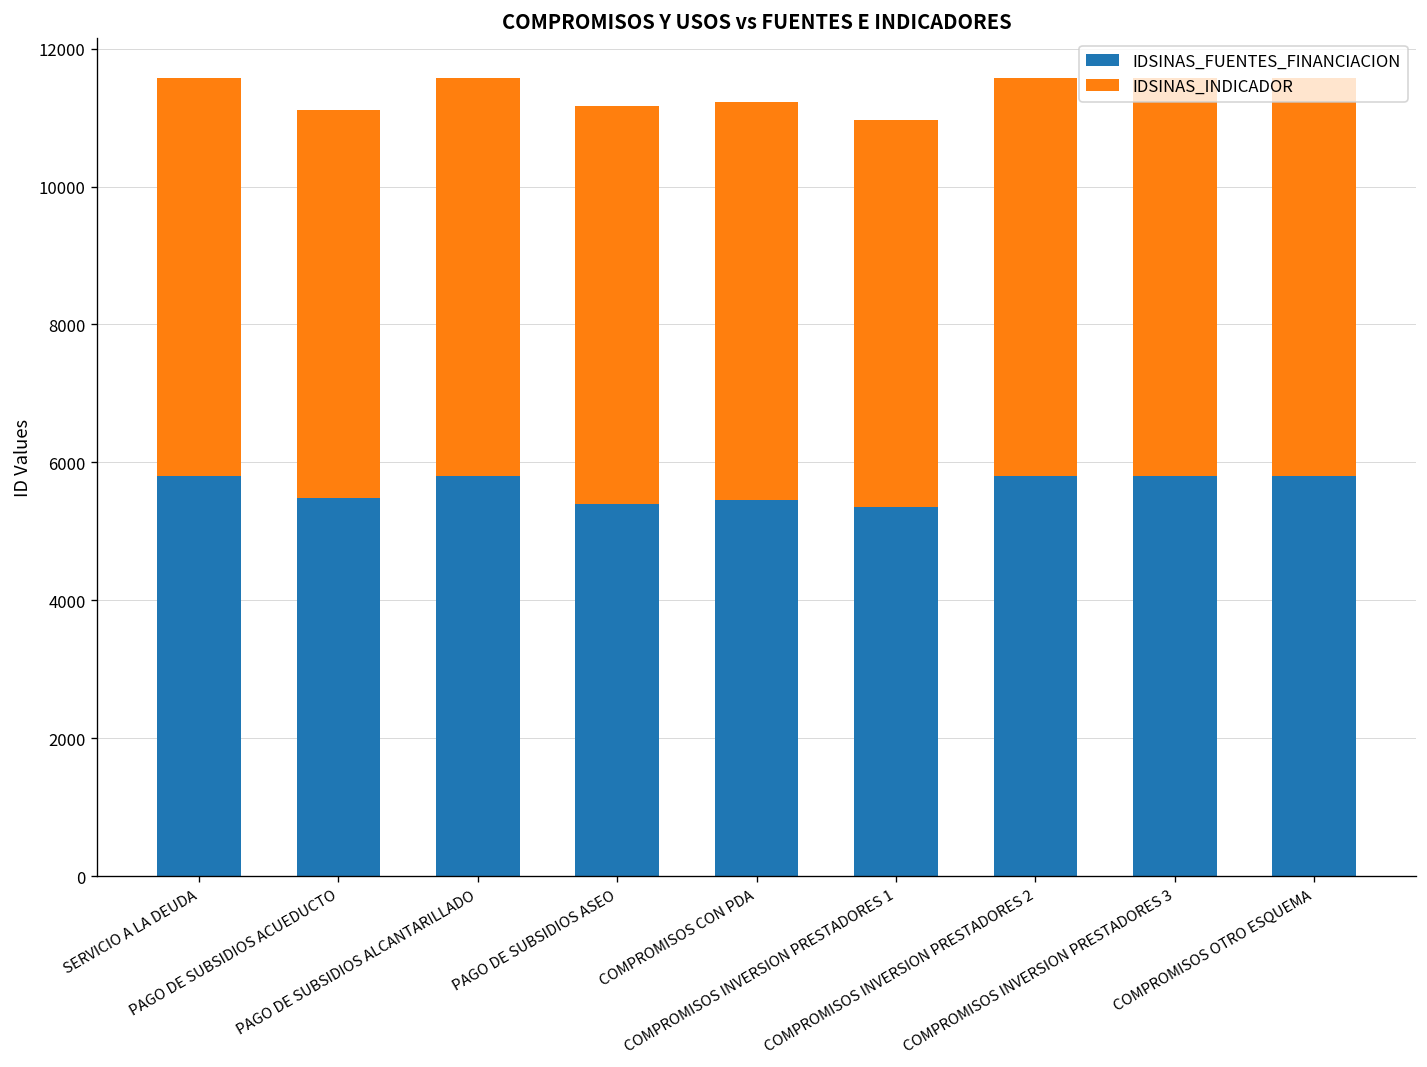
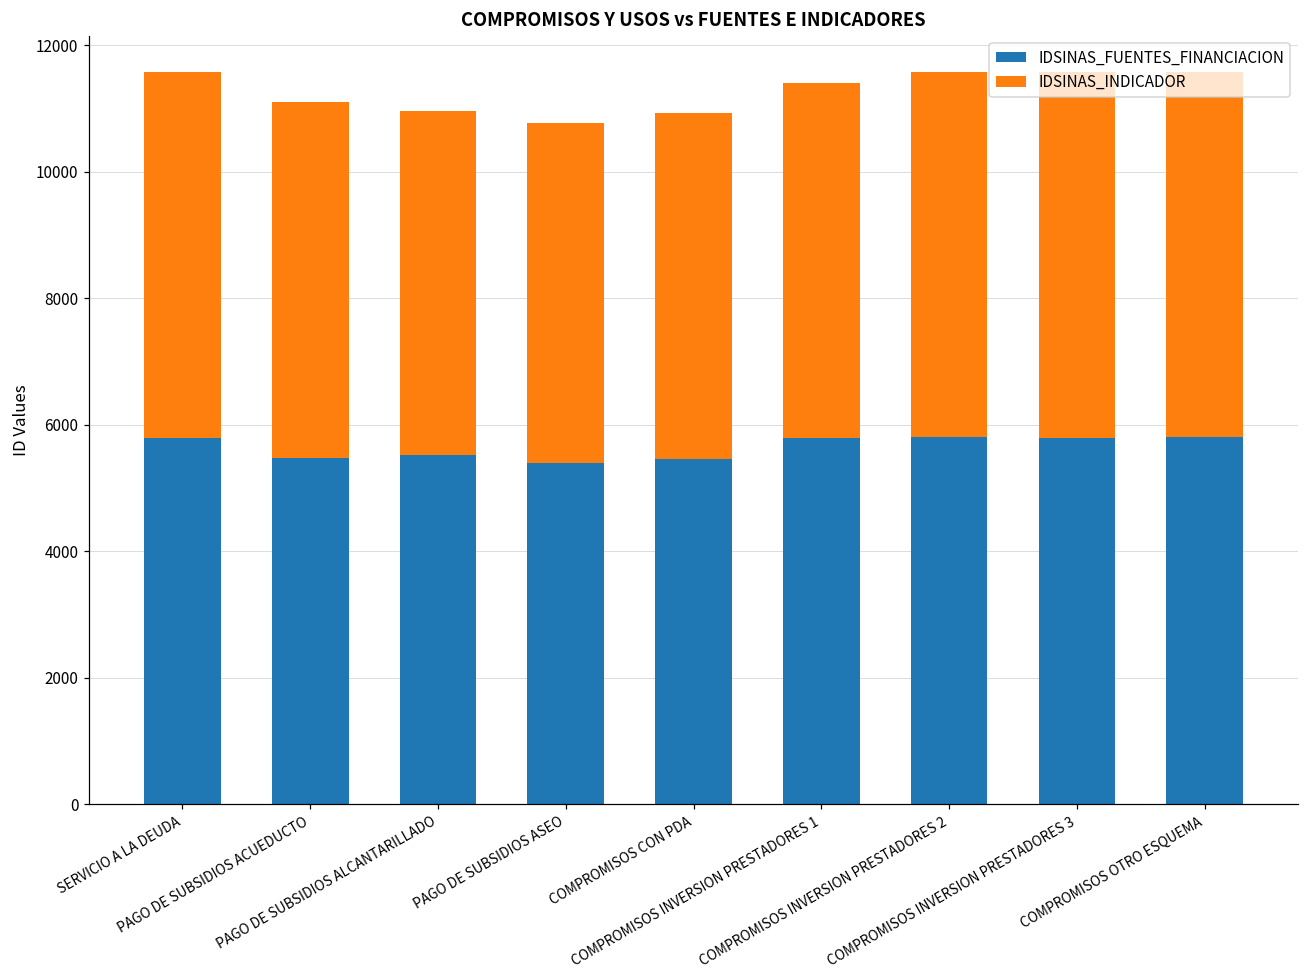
IDSINAS_FUENTES_FINANCIACION, PAGO DE SUBSIDIOS ALCANTARILLADO: 5800 -> 5500
IDSINAS_INDICADOR, PAGO DE SUBSIDIOS ALCANTARILLADO: 5800 -> 5400
IDSINAS_INDICADOR, PAGO DE SUBSIDIOS ASEO: 5800 -> 5400
IDSINAS_INDICADOR, COMPROMISOS CON PDA: 5800 -> 5500
IDSINAS_FUENTES_FINANCIACION, COMPROMISOS INVERSION PRESTADORES 1: 5400 -> 5800
